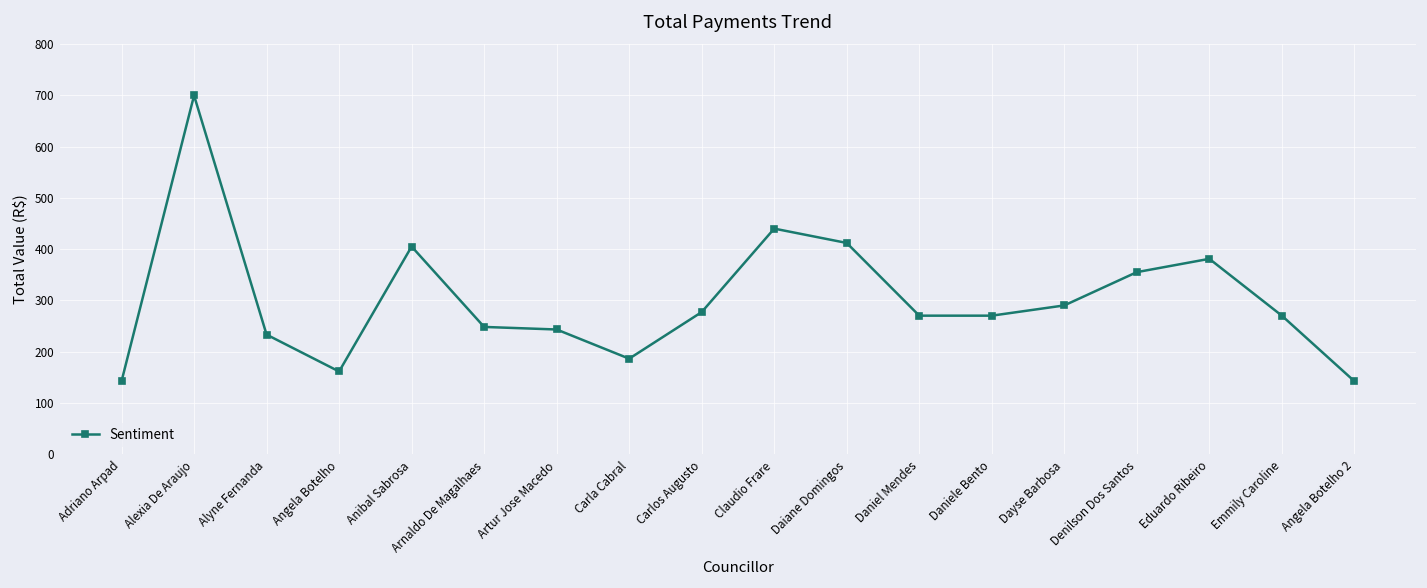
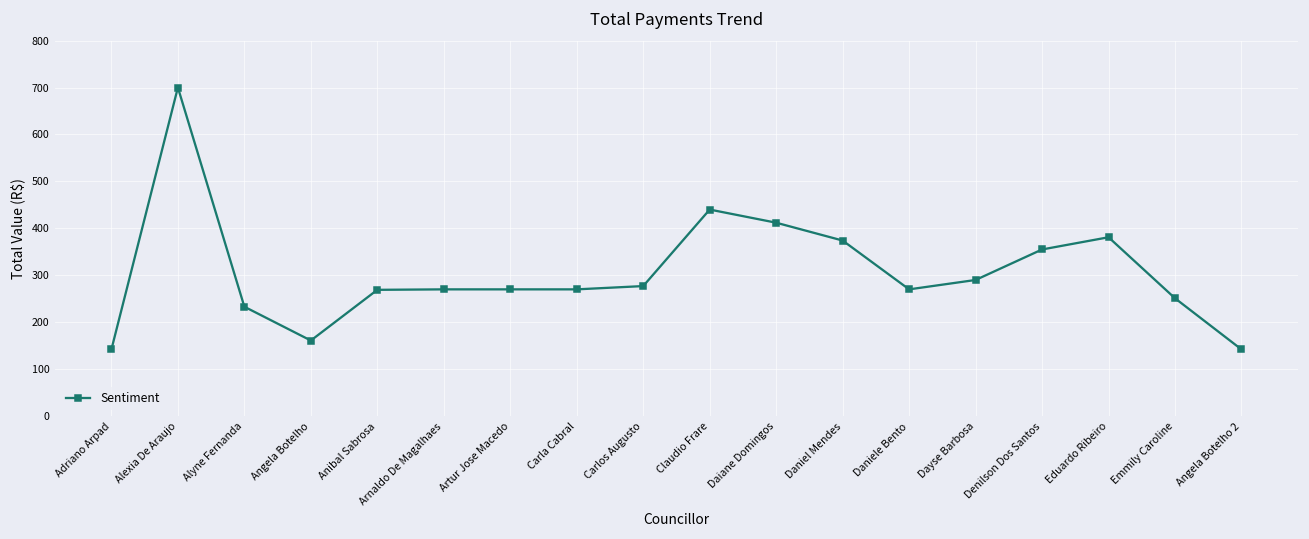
Anibal Sabrosa: 410 -> 270
Arnaldo De Magalhaes: 250 -> 270
Artur Jose Macedo: 240 -> 270
Carla Cabral: 190 -> 270
Daniel Mendes: 270 -> 370
Emmily Caroline: 270 -> 250
